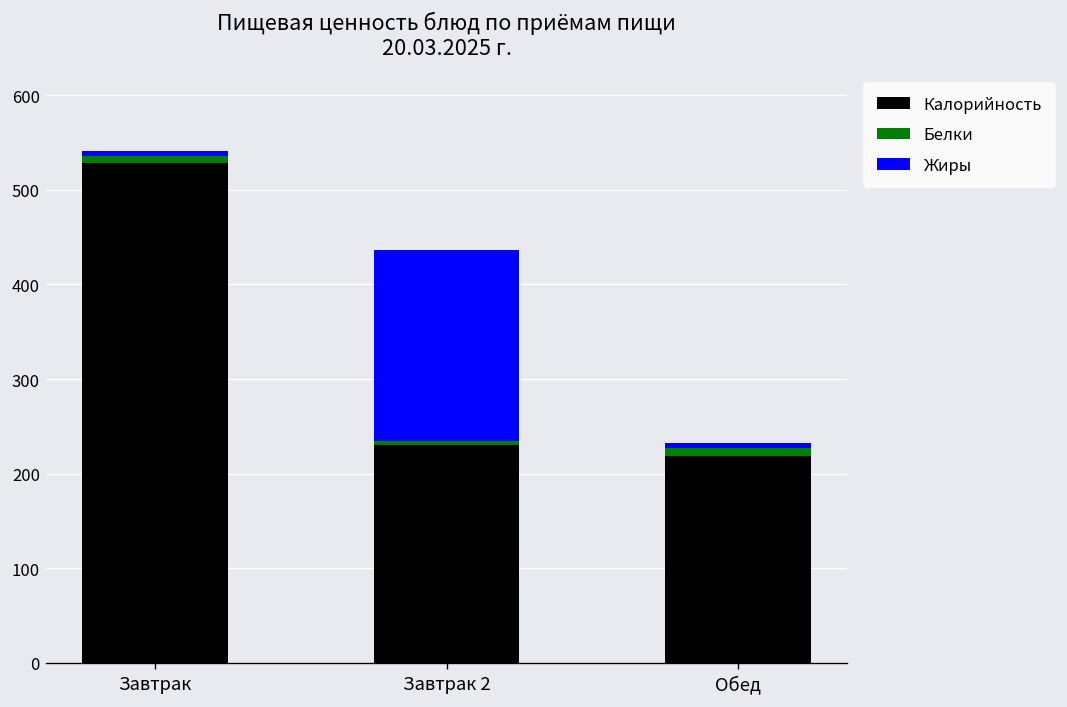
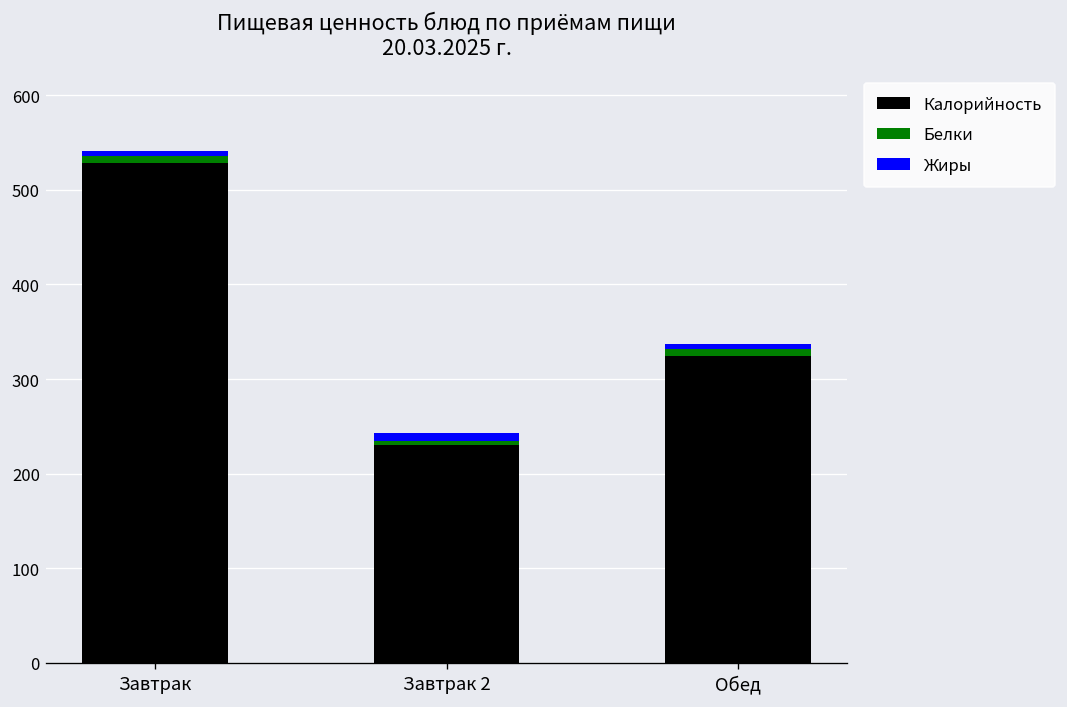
Жиры, Завтрак 2: 200 -> 10
Калорийность, Обед: 220 -> 320
